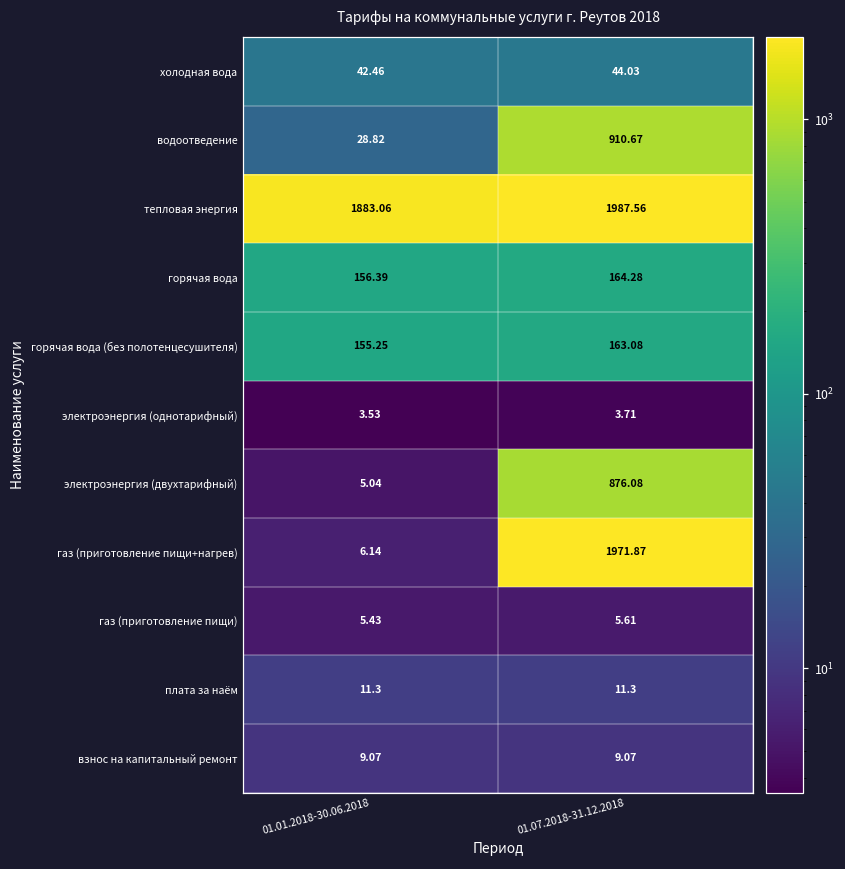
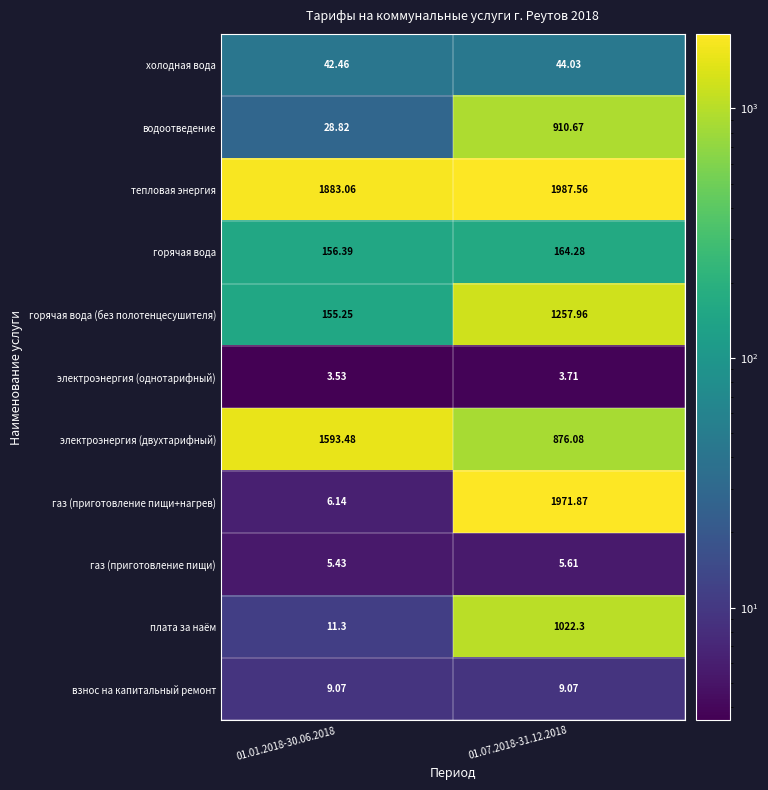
горячая вода (без полотенцесушителя), 01.07.2018-31.12.2018: 163.08 -> 1257.96
электроэнергия (двухтарифный), 01.01.2018-30.06.2018: 5.04 -> 1593.48
плата за наём, 01.07.2018-31.12.2018: 11.3 -> 1022.3
